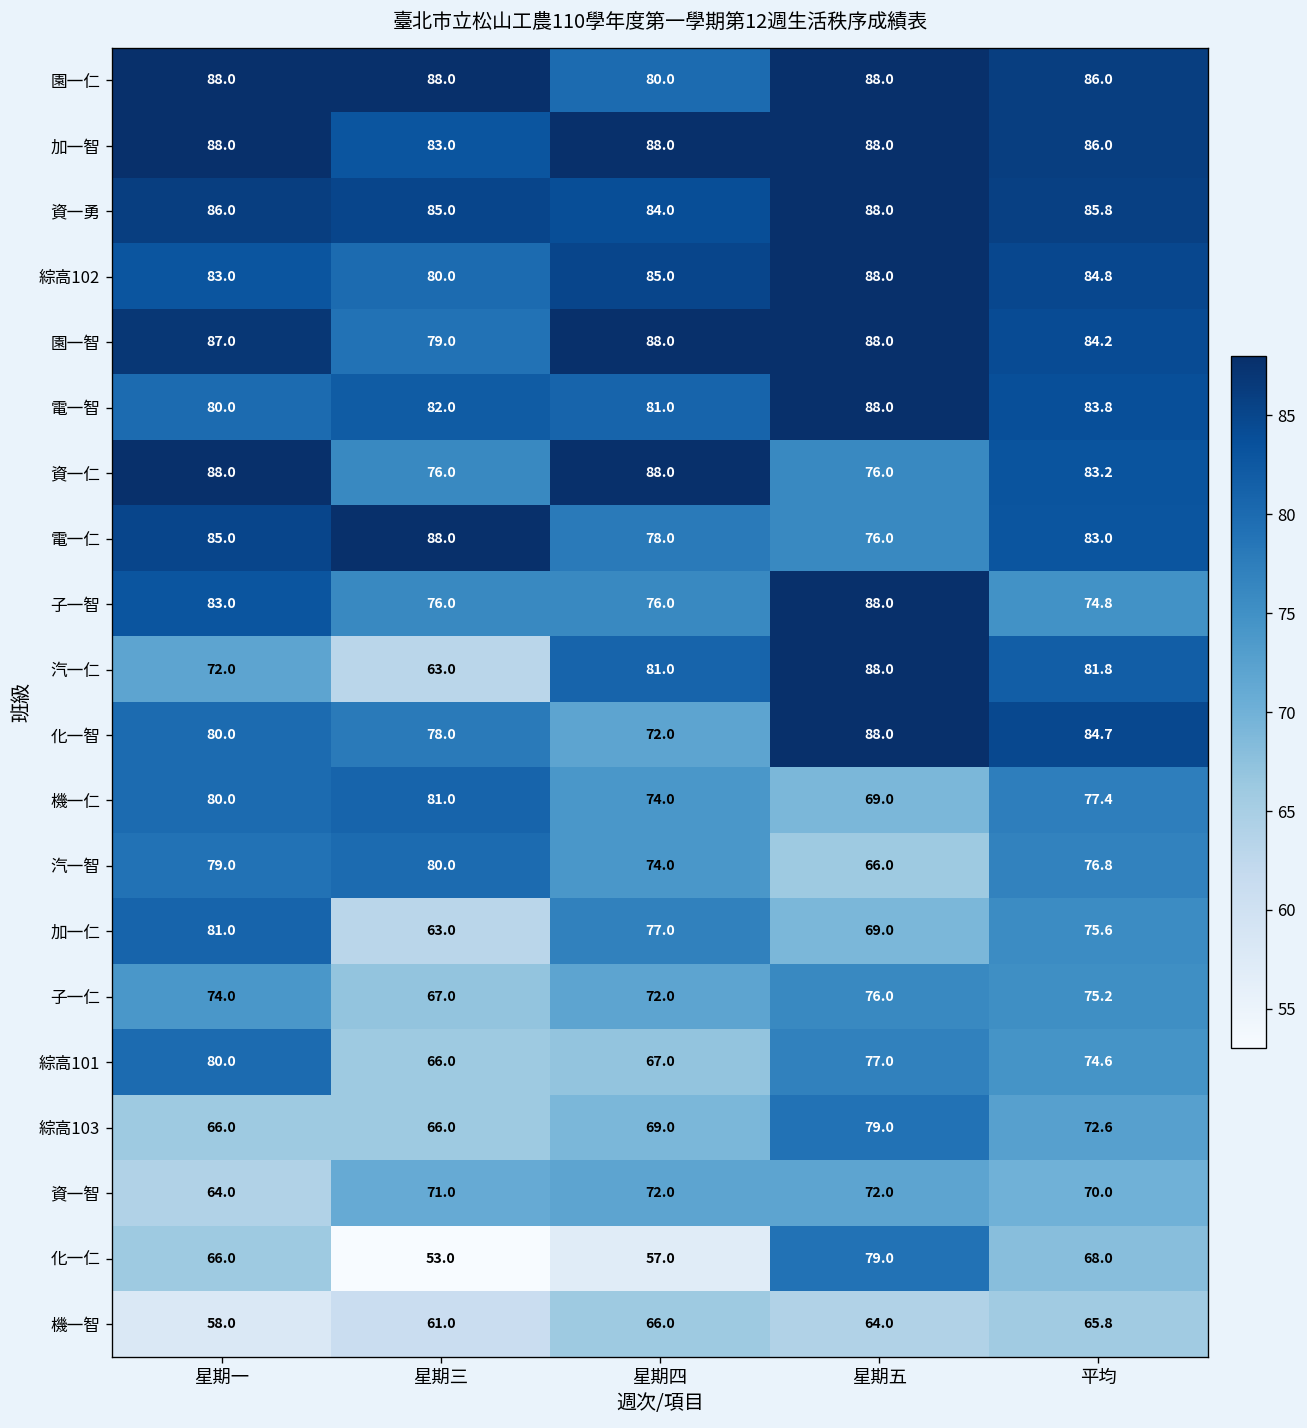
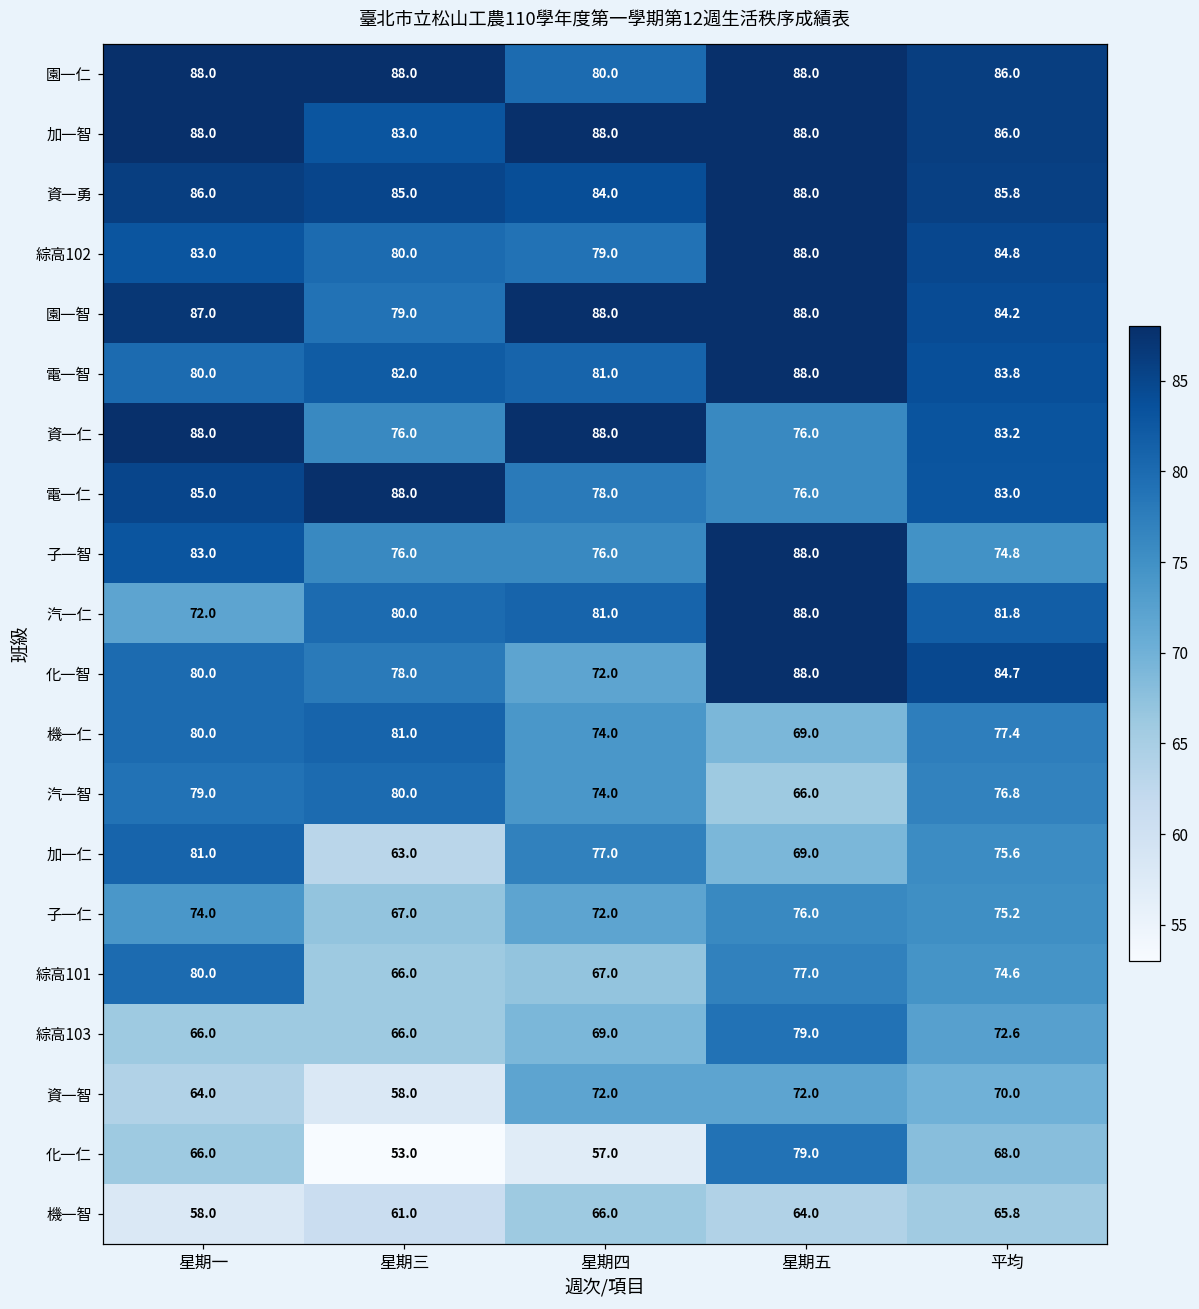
綜高102, 星期四: 85.0 -> 79.0
汽一仁, 星期三: 63.0 -> 80.0
資一智, 星期三: 71.0 -> 58.0
